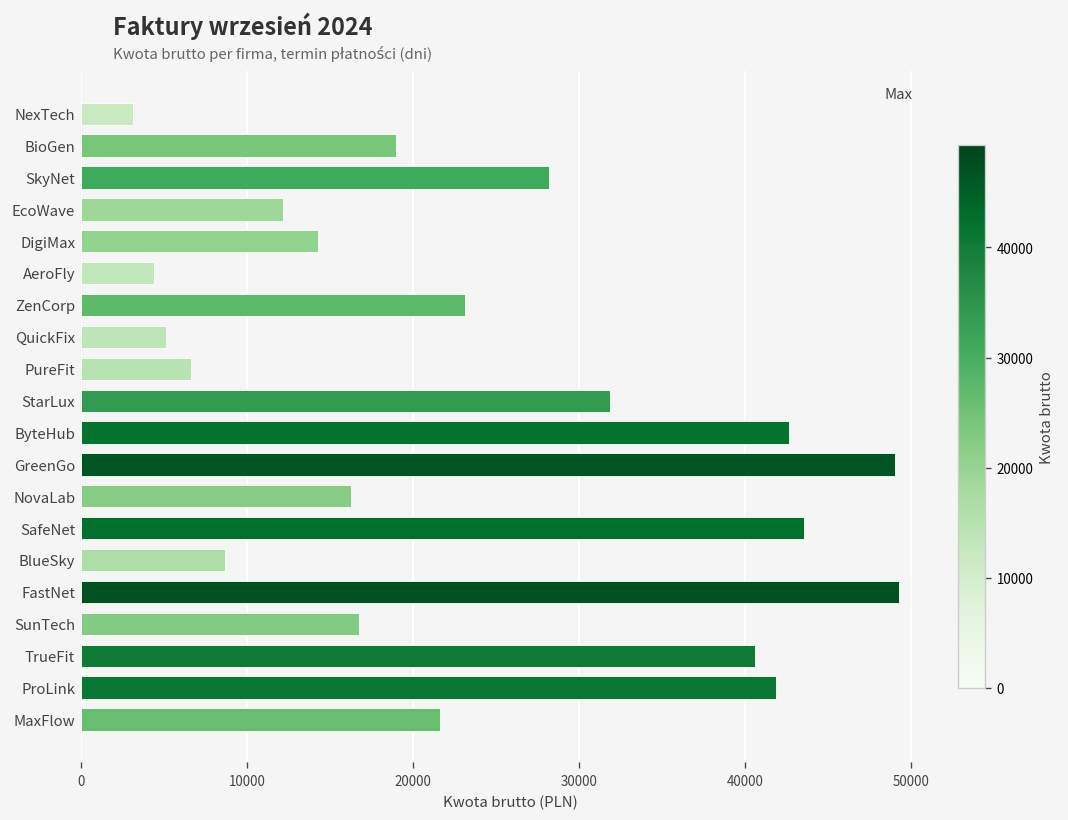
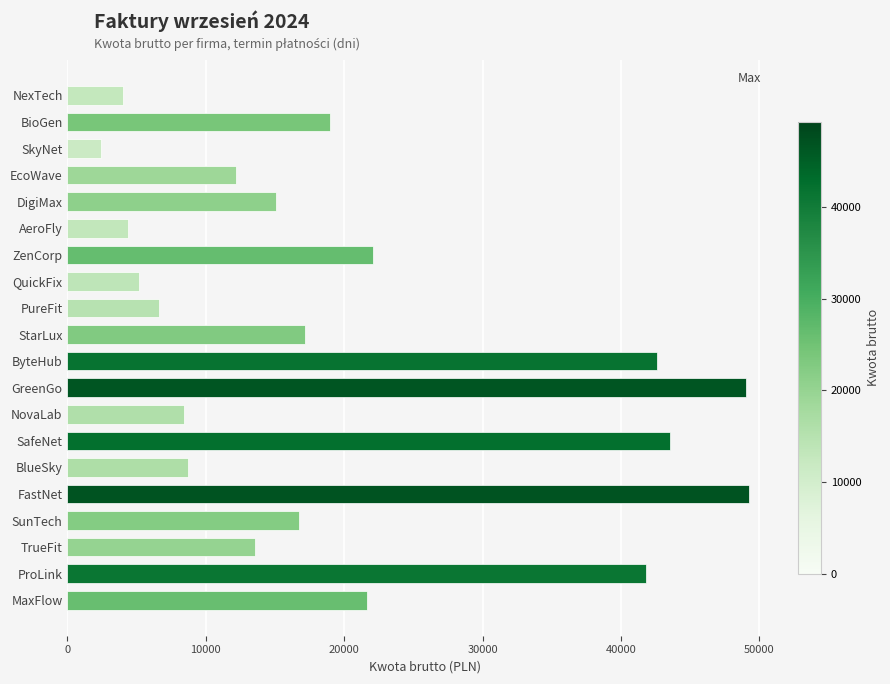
NexTech: 3100 -> 4000
SkyNet: 28200 -> 2400
DigiMax: 14300 -> 15100
ZenCorp: 23100 -> 22100
StarLux: 31900 -> 17200
NovaLab: 16200 -> 8400
TrueFit: 40600 -> 13600
